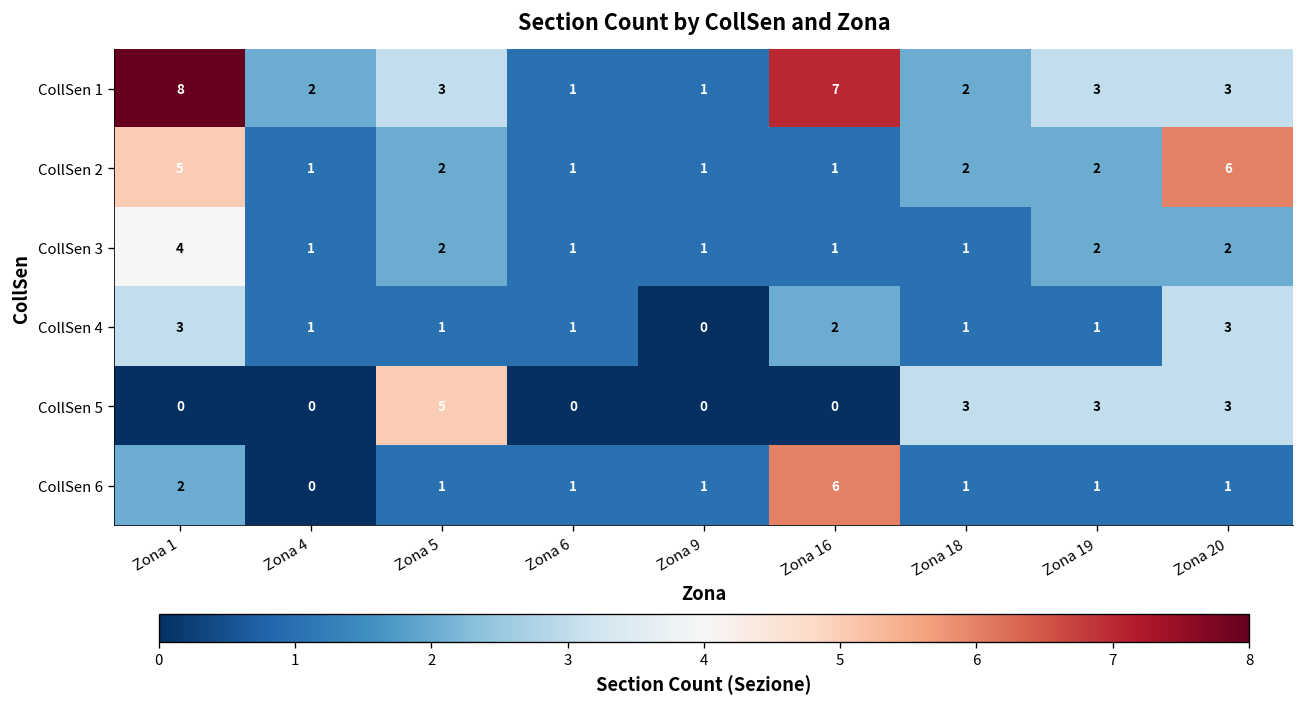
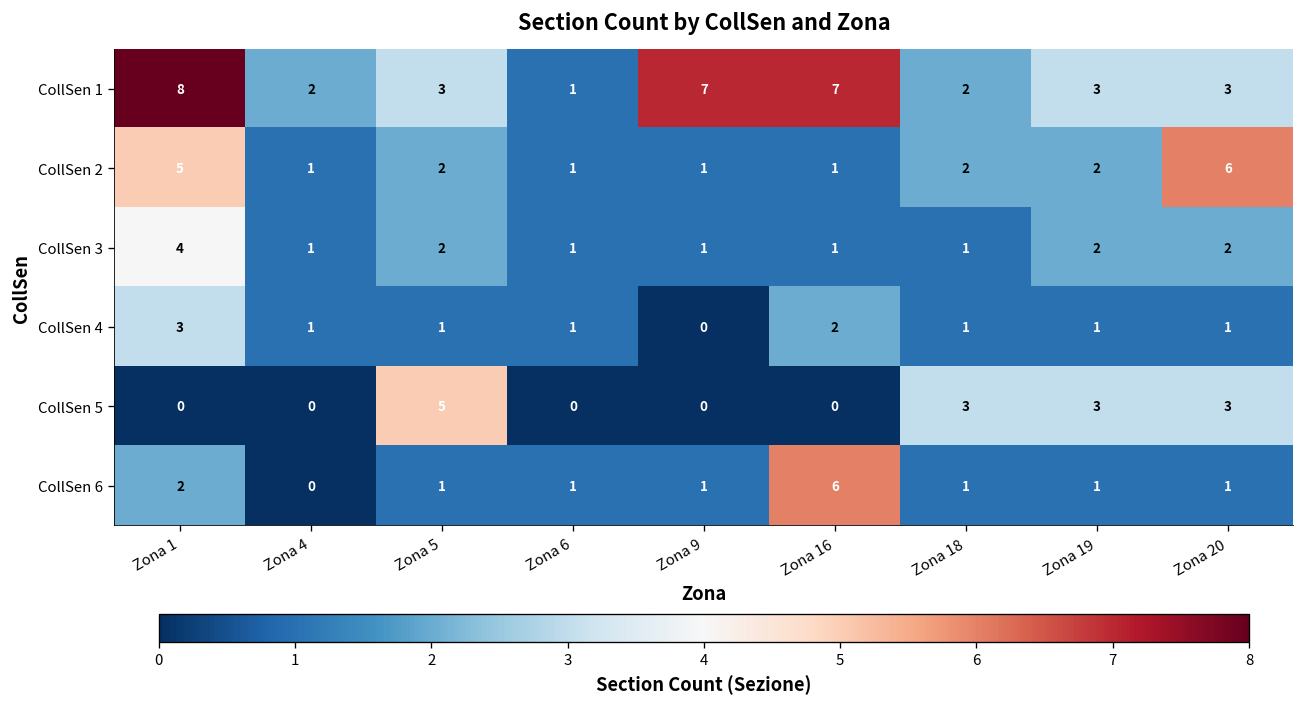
CollSen 1, Zona 9: 1 -> 7
CollSen 4, Zona 20: 3 -> 1
